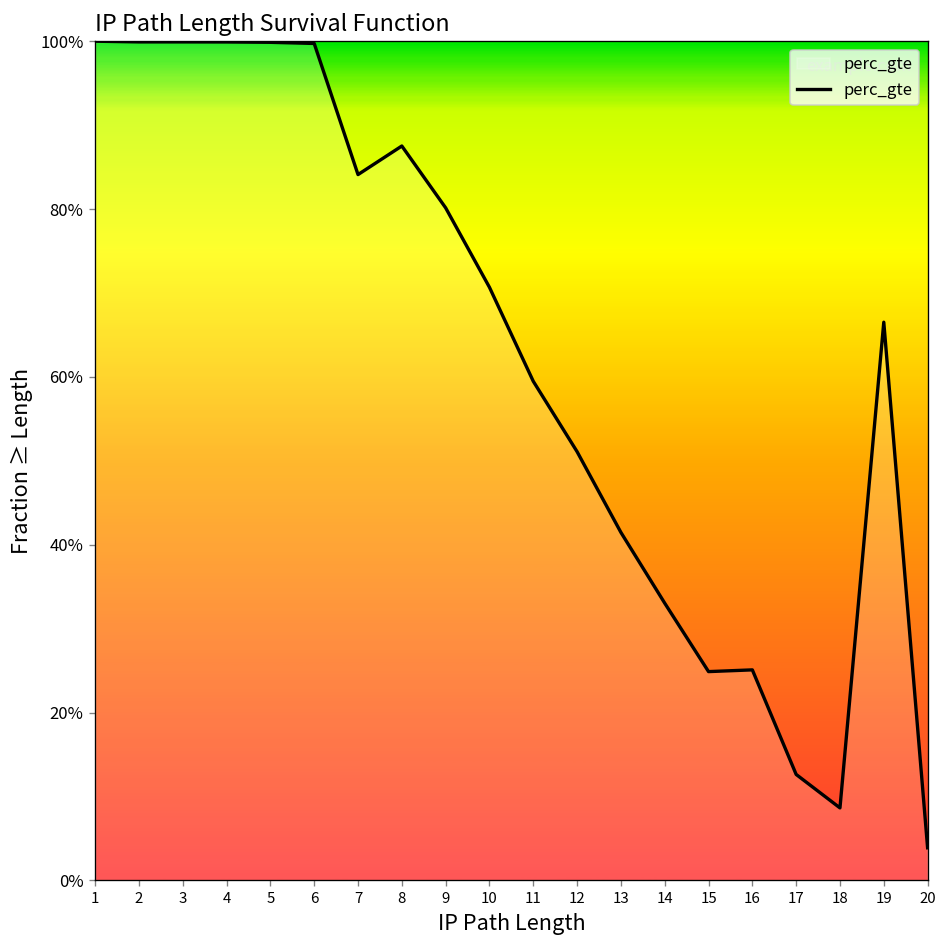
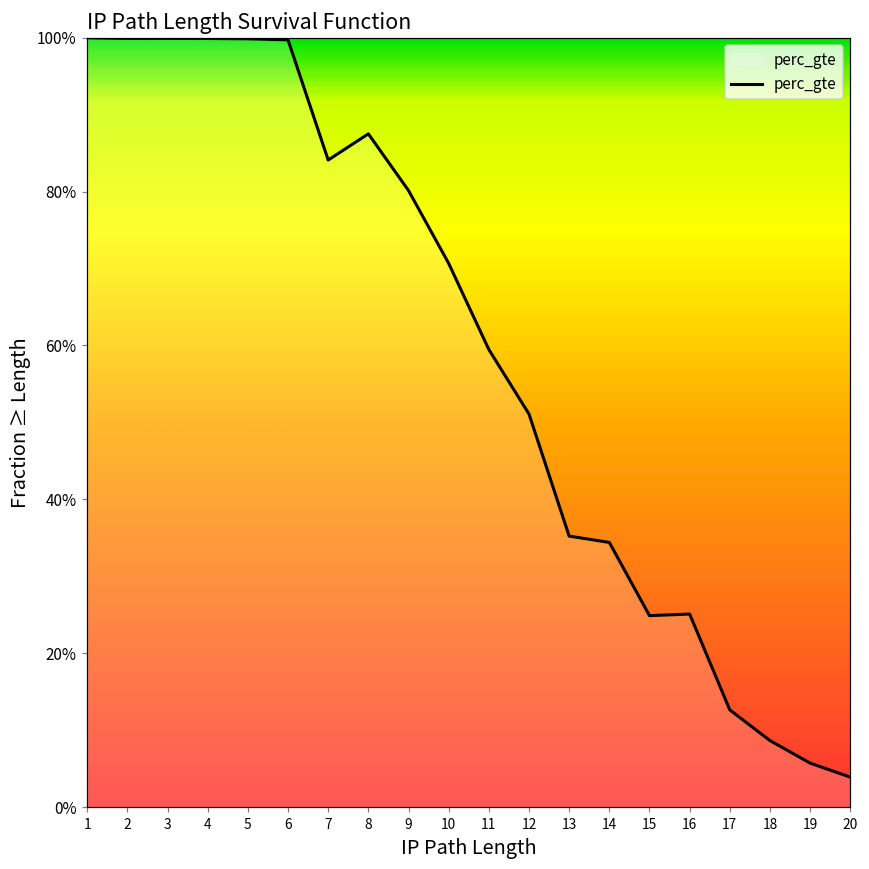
13: 41% -> 35%
14: 33% -> 34%
19: 67% -> 6%
